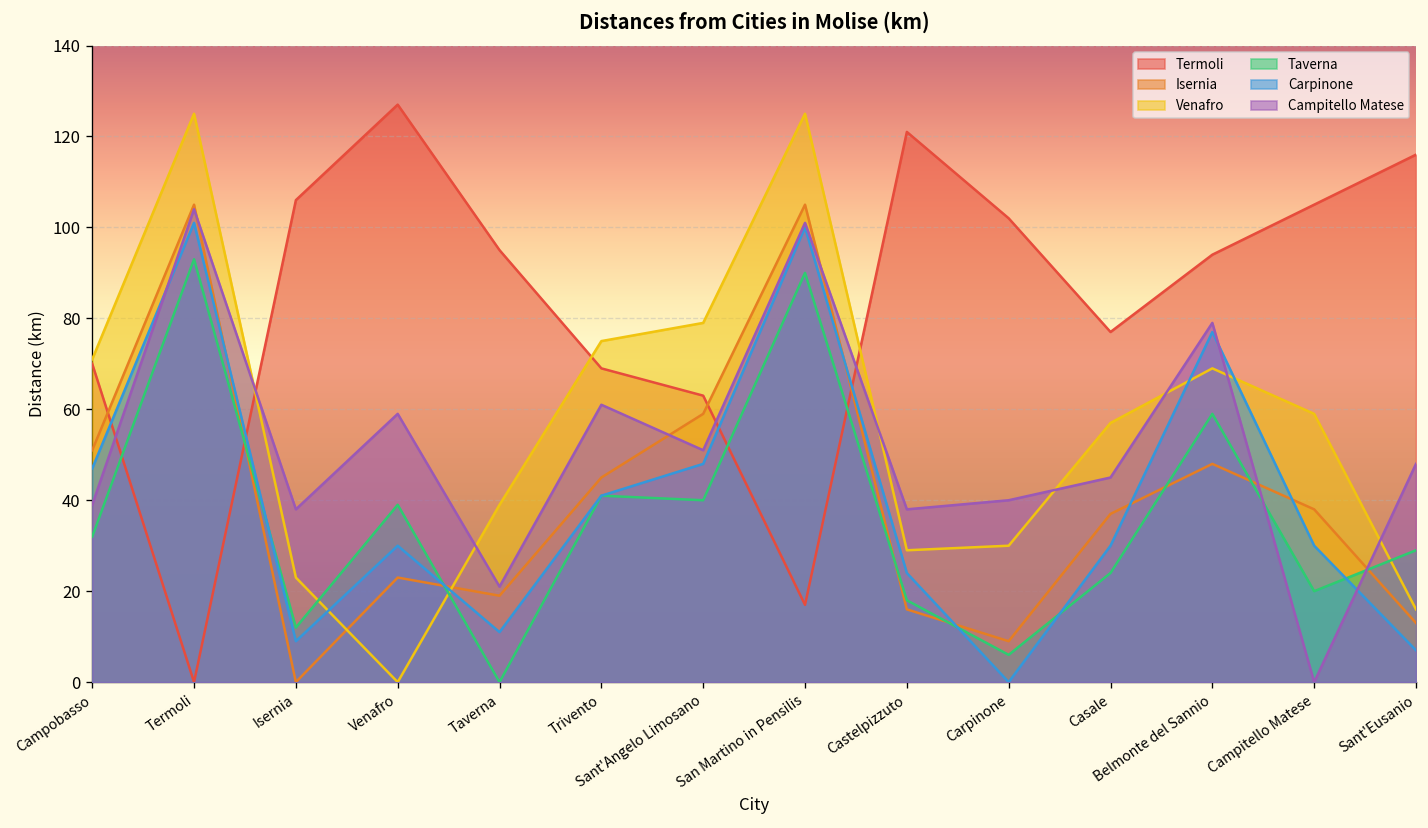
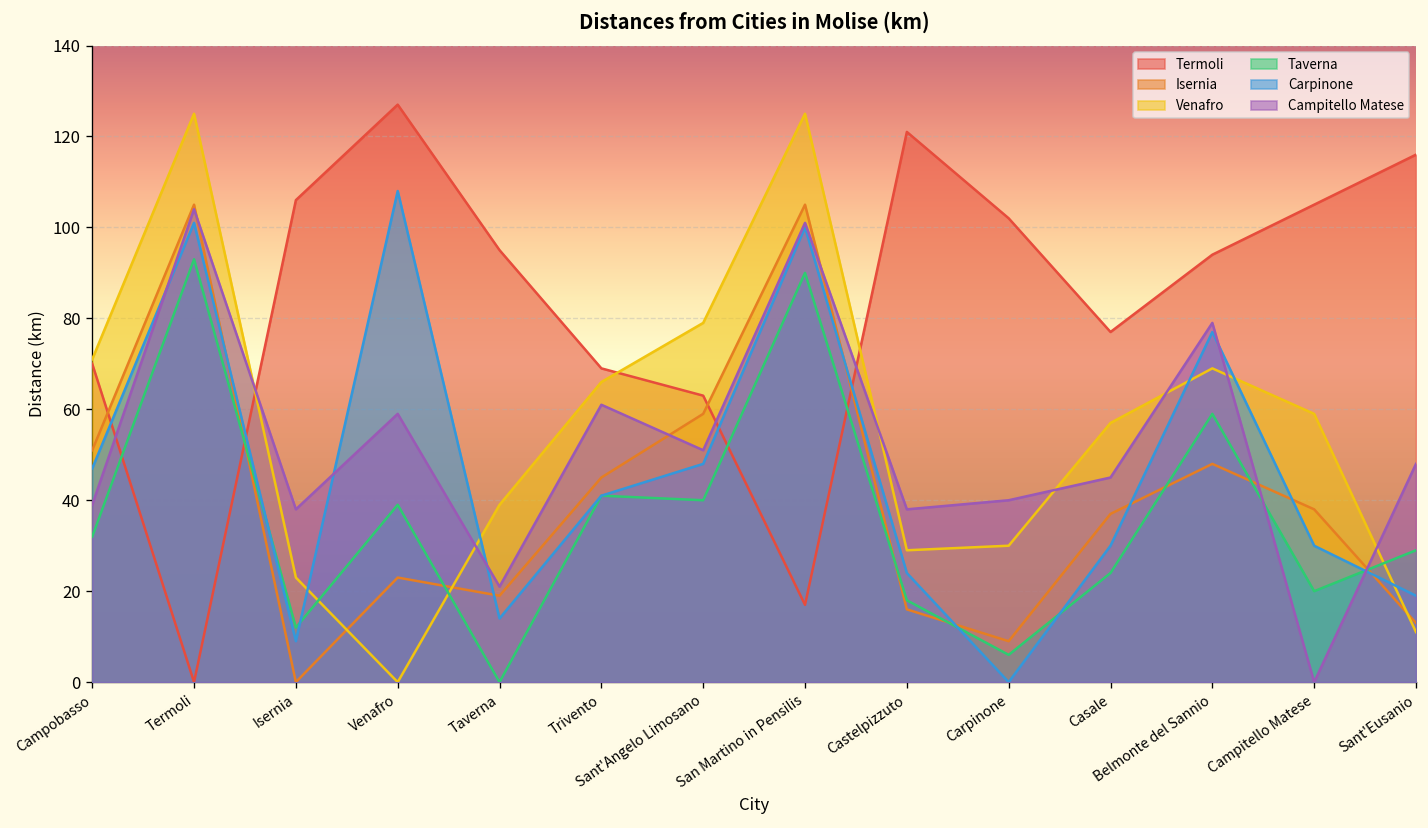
Carpinone, Venafro: 30 -> 108
Carpinone, Taverna: 11 -> 14
Venafro, Trivento: 75 -> 66
Venafro, Sant'Eusanio: 16 -> 11
Carpinone, Sant'Eusanio: 7 -> 19
